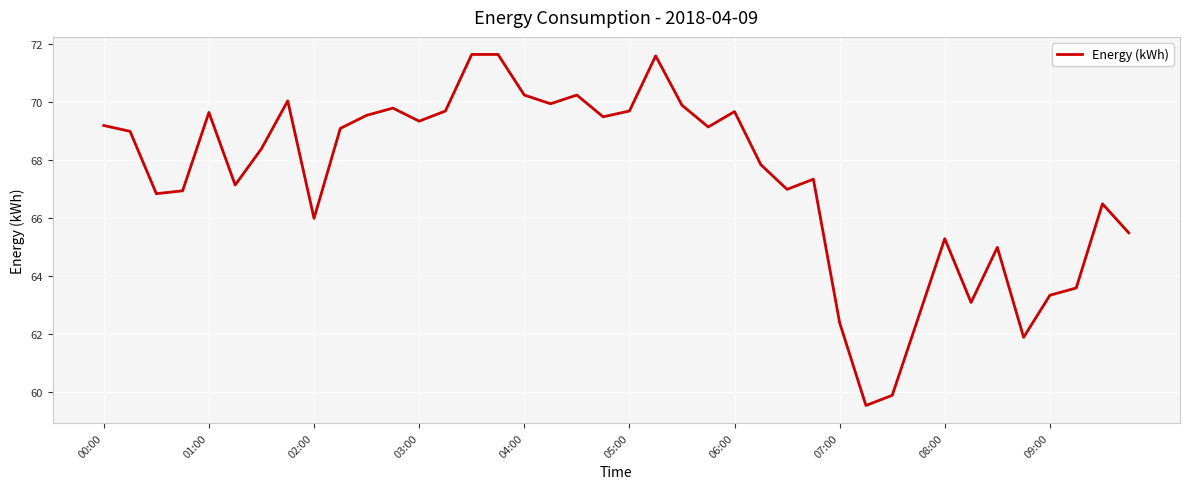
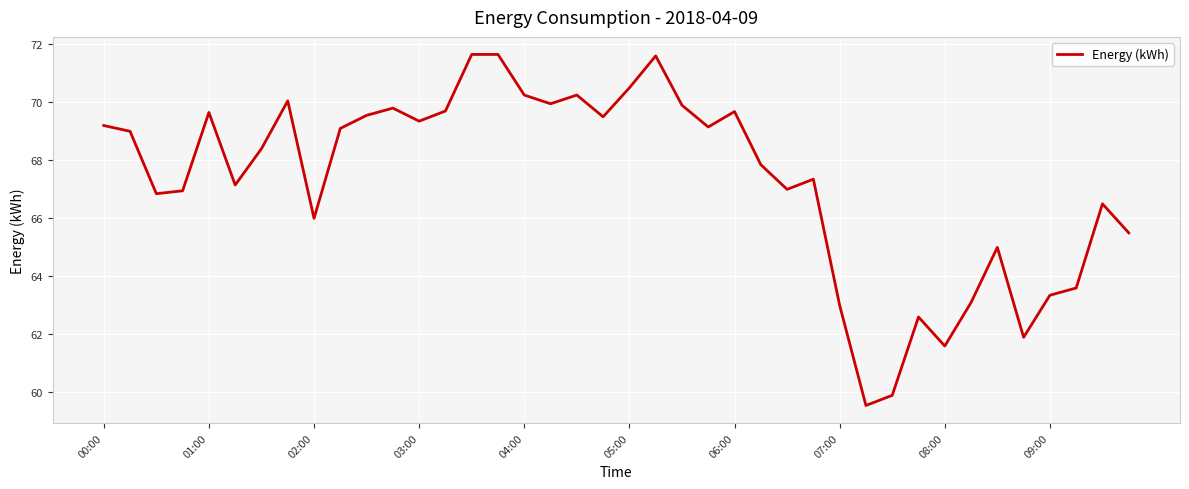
05:00: 69.7 -> 70.5
07:00: 62.4 -> 63.0
08:00: 65.3 -> 61.6
